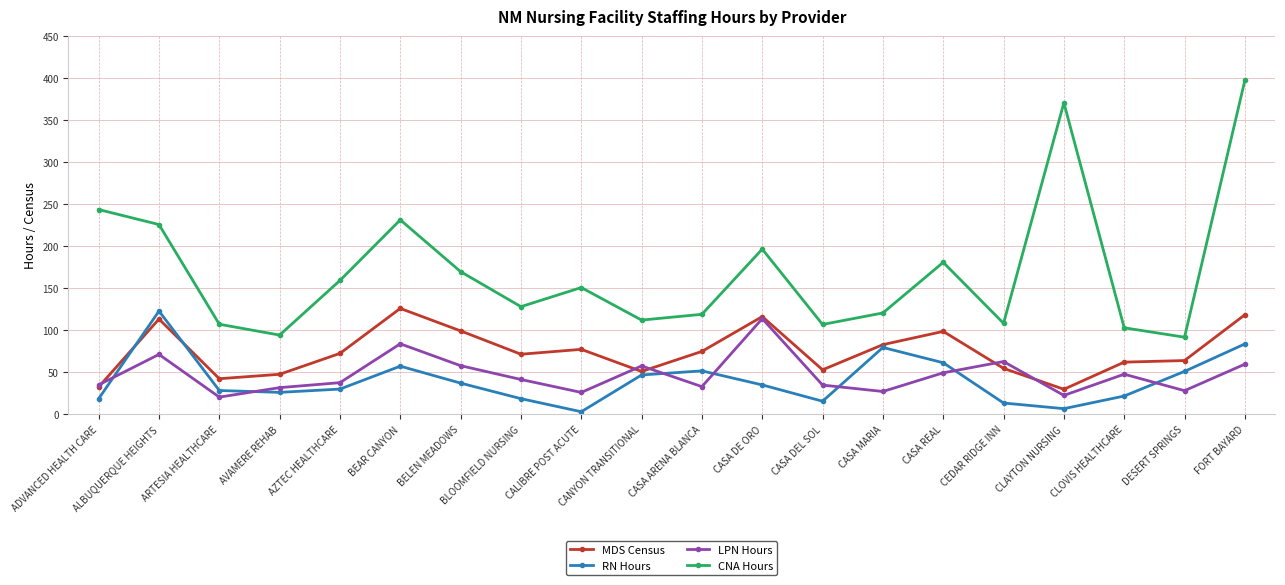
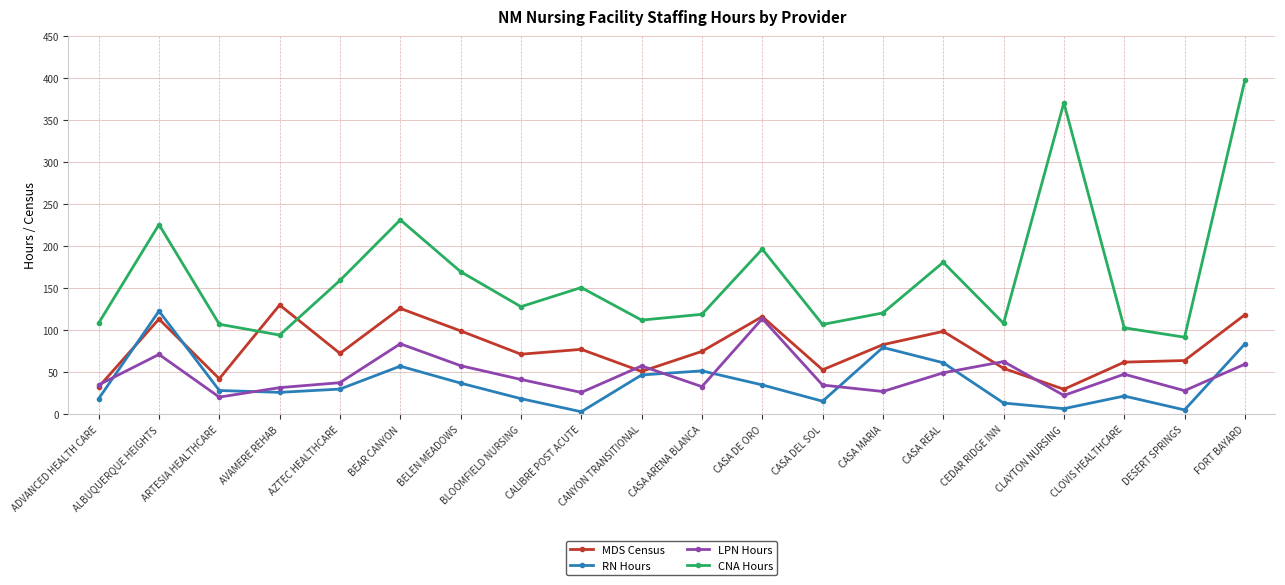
CNA Hours, ADVANCED HEALTH CARE: 240 -> 110
MDS Census, AVAMERE REHAB: 50 -> 130
RN Hours, DESERT SPRINGS: 50 -> 0
